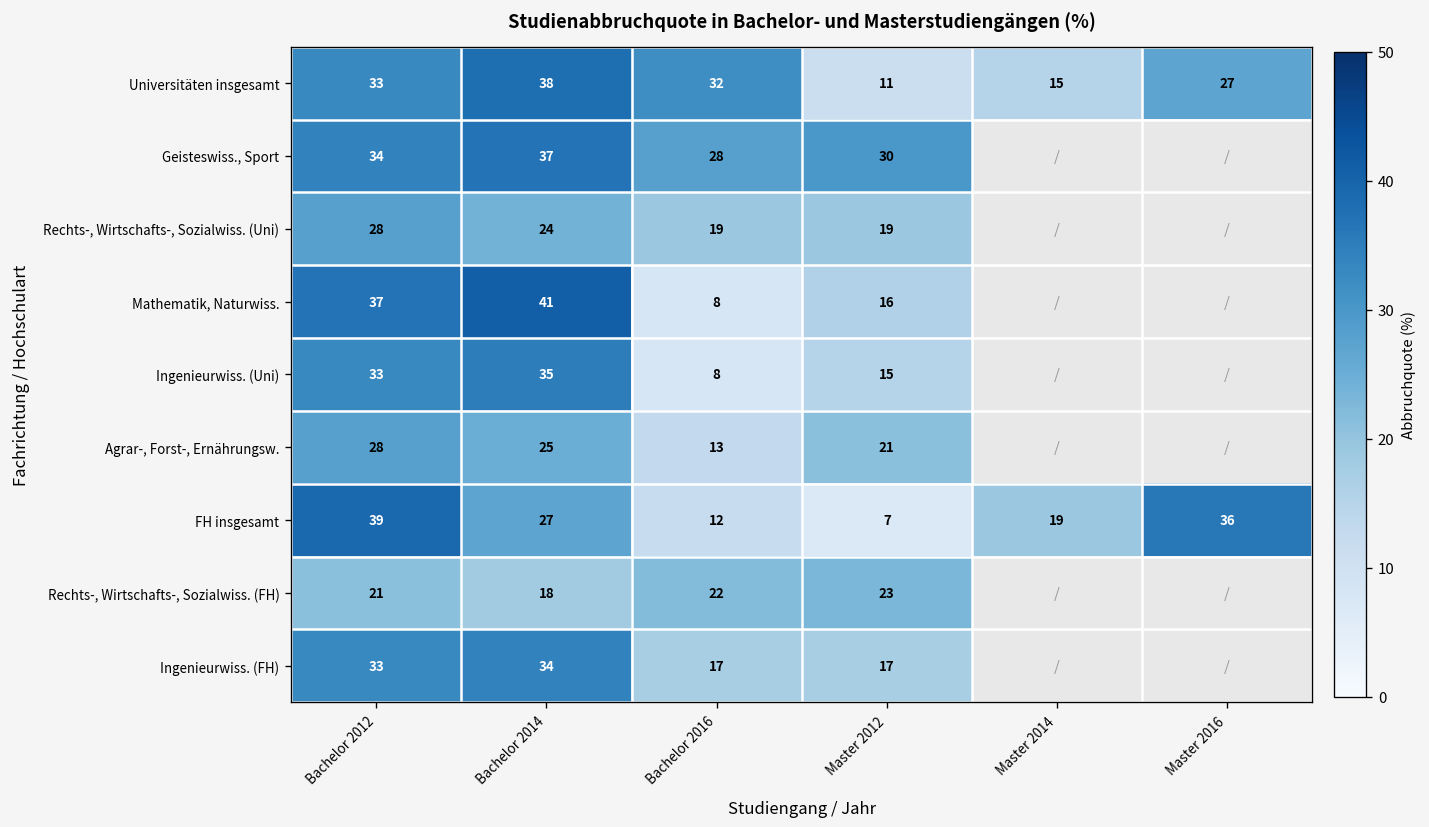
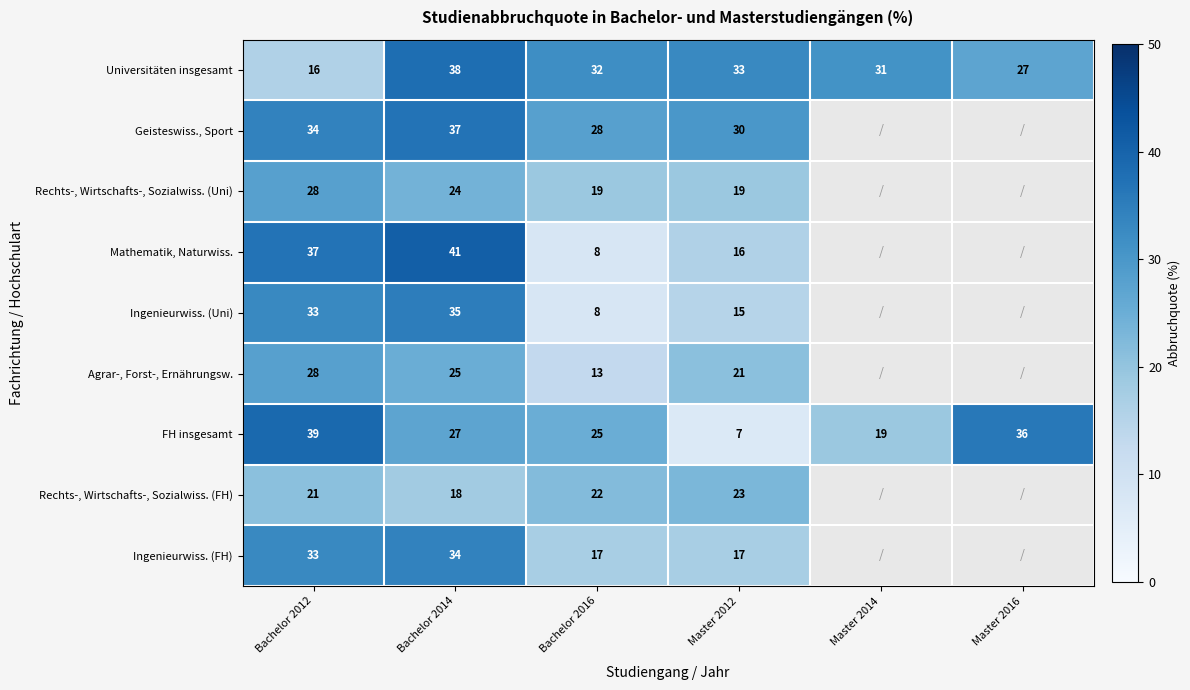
Universitäten insgesamt, Bachelor 2012: 33 -> 16
Universitäten insgesamt, Master 2012: 11 -> 33
Universitäten insgesamt, Master 2014: 15 -> 31
FH insgesamt, Bachelor 2016: 12 -> 25
